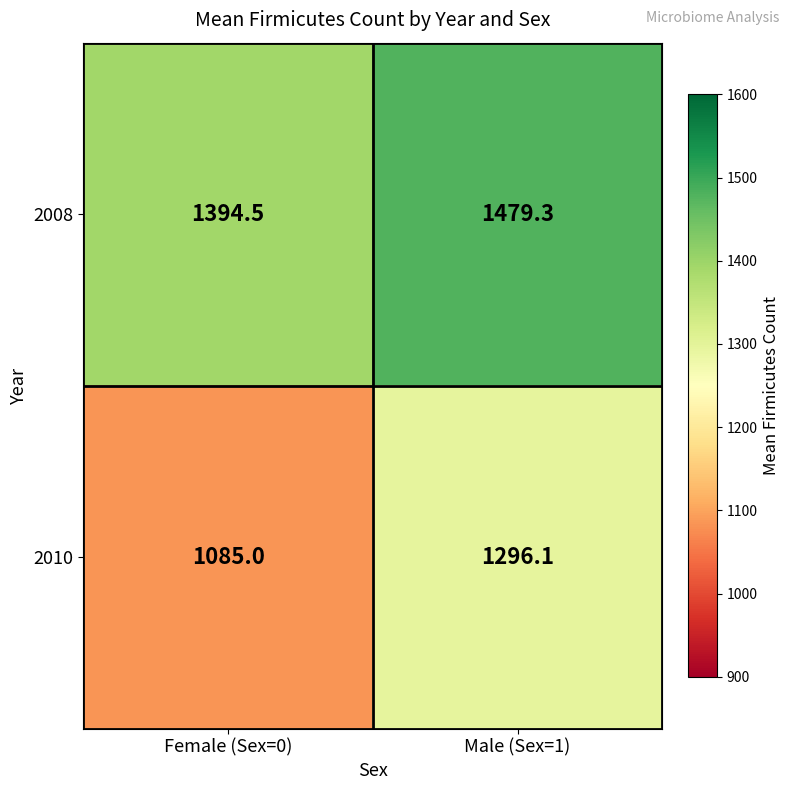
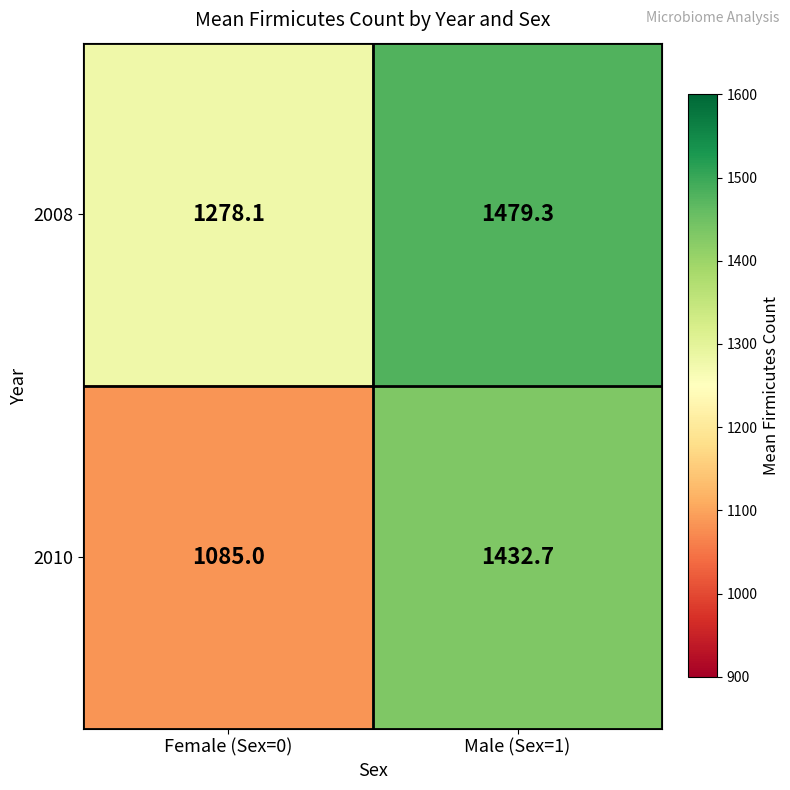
2008, Female (Sex=0): 1394.5 -> 1278.1
2010, Male (Sex=1): 1296.1 -> 1432.7
